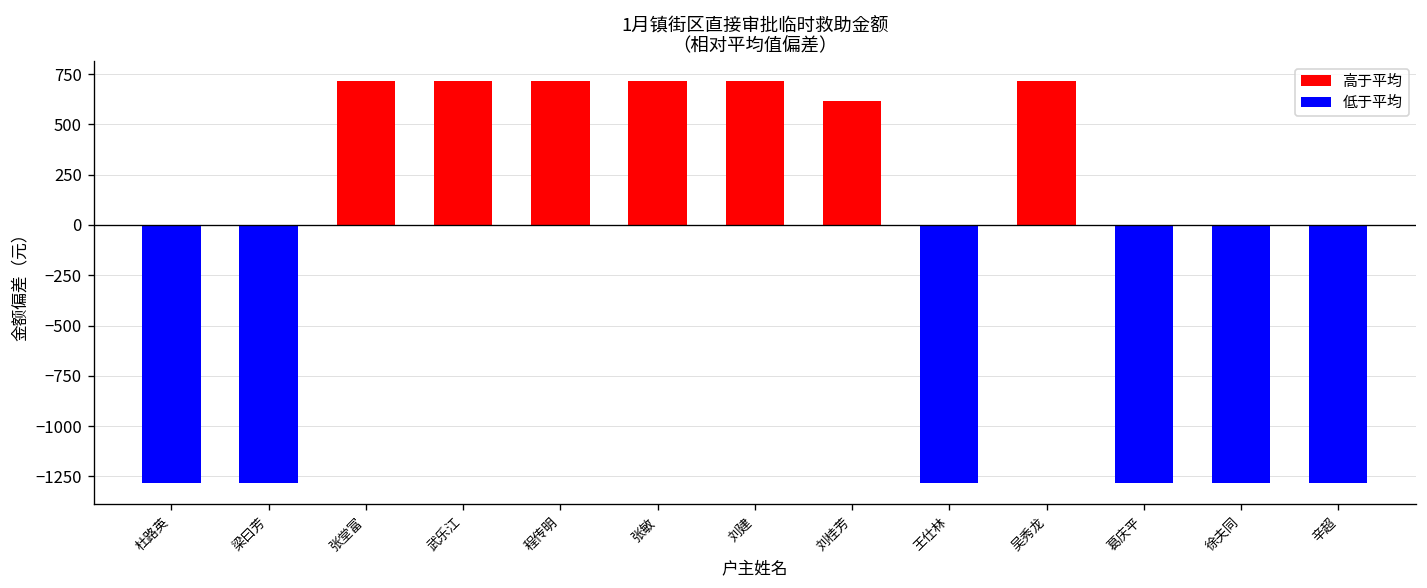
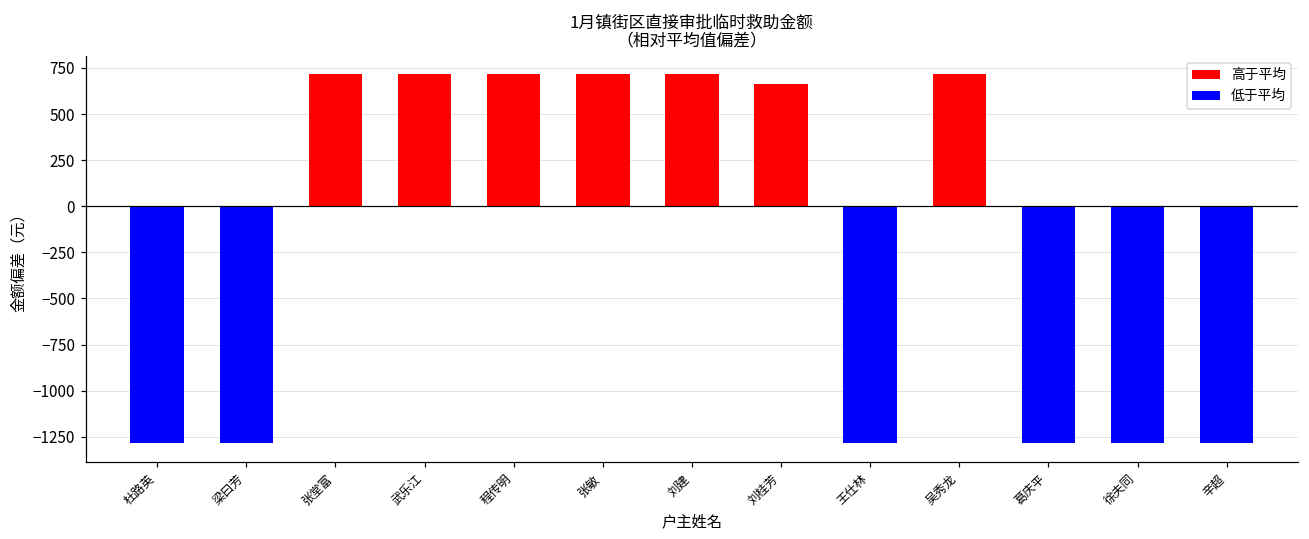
刘桂芳: 610 -> 660
